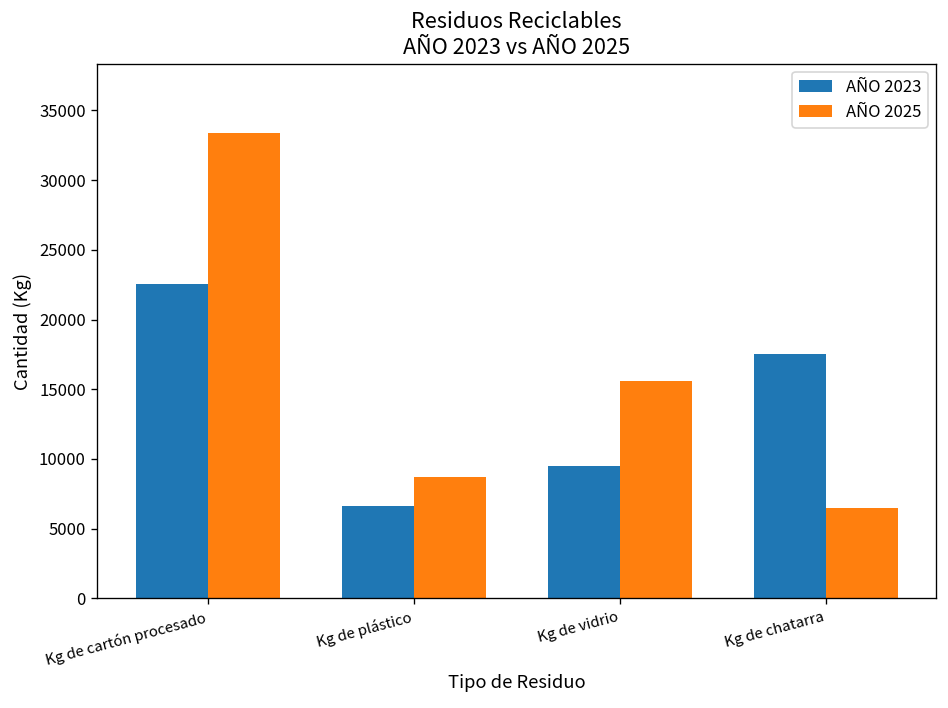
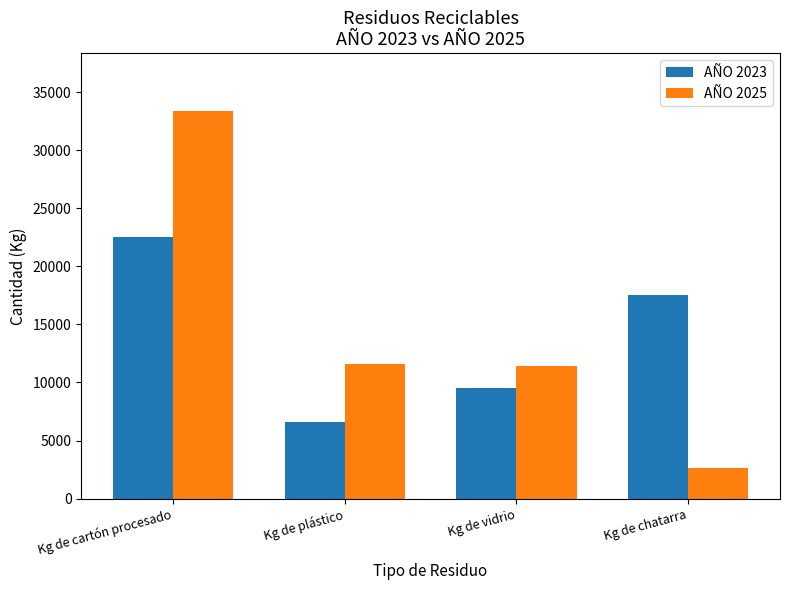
AÑO 2025, Kg de plástico: 8700 -> 11600
AÑO 2025, Kg de vidrio: 15600 -> 11500
AÑO 2025, Kg de chatarra: 6500 -> 2600
